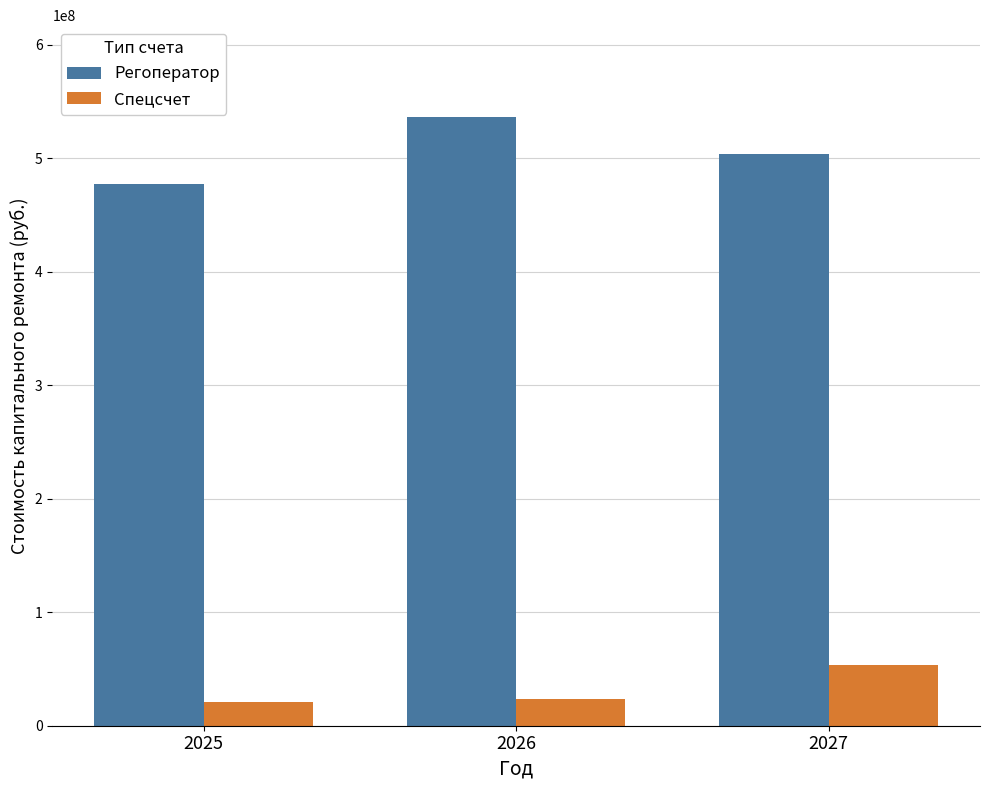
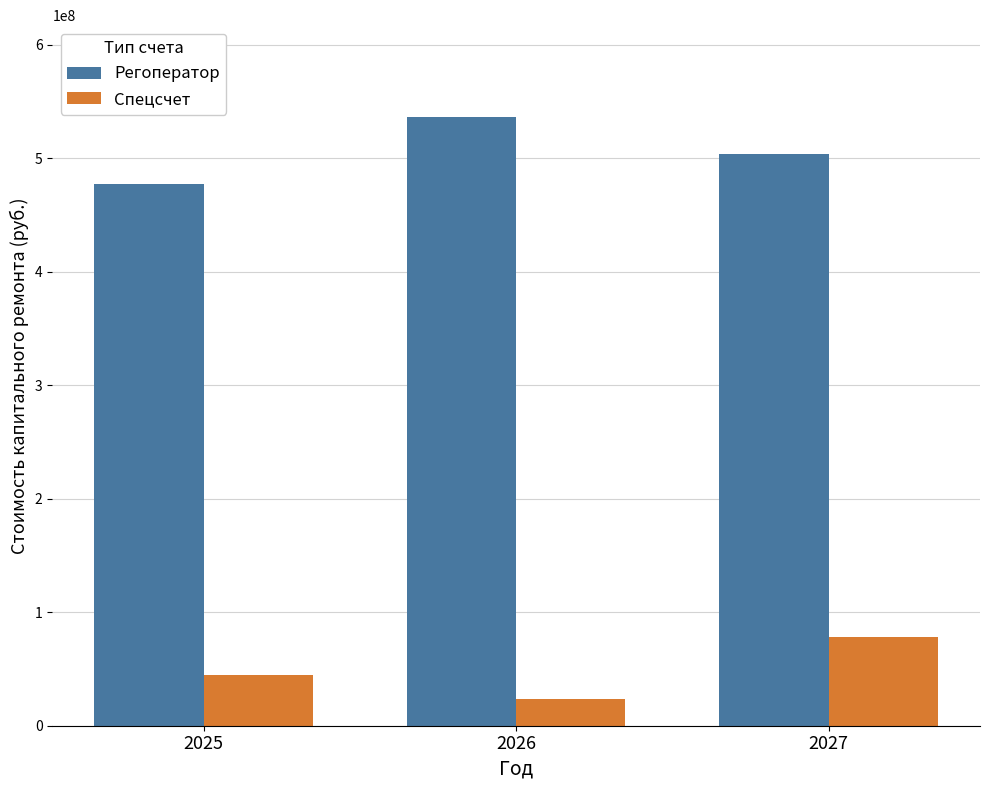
Спецсчет, 2025: 21000000 -> 44000000
Спецсчет, 2027: 53000000 -> 78000000
